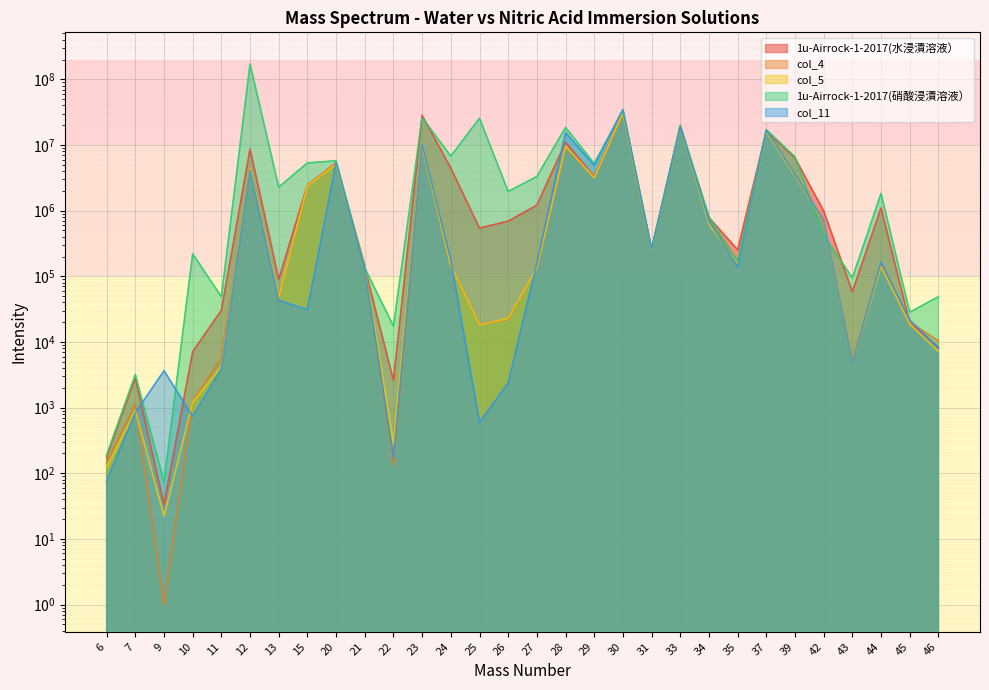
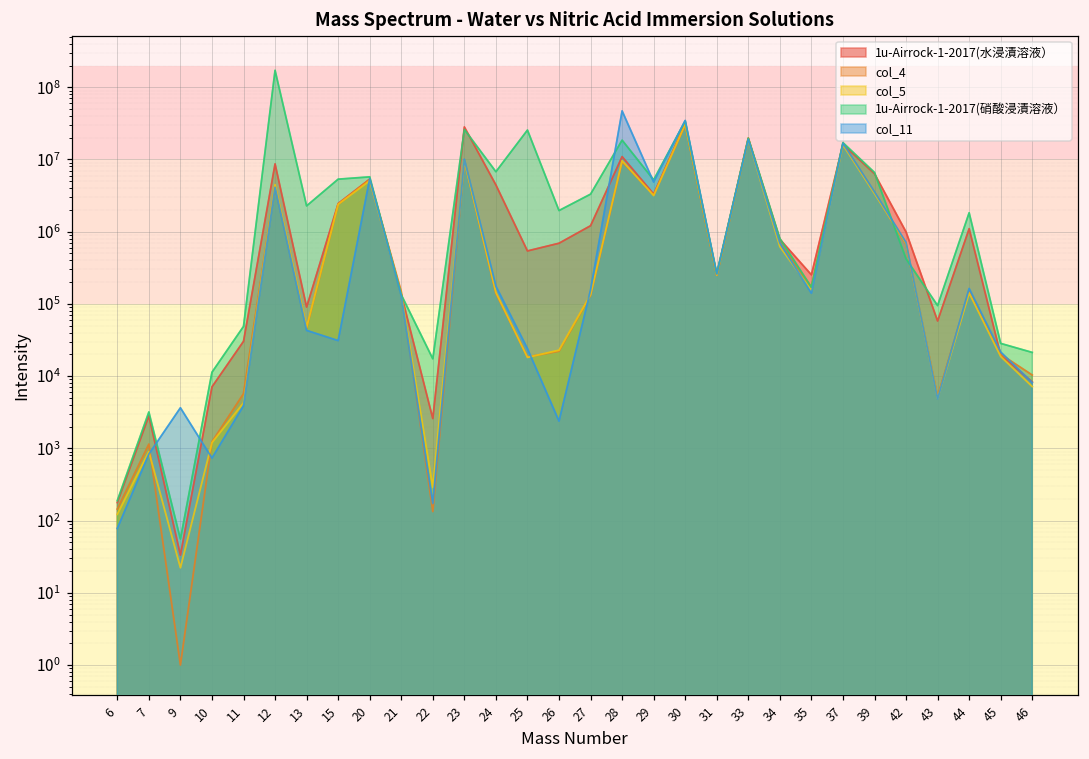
1u-Airrock-1-2017(硝酸浸漬溶液）, 9: 70 -> 60
1u-Airrock-1-2017(硝酸浸漬溶液）, 10: 220000 -> 11000
col_11, 25: 600 -> 24000
col_11, 28: 15000000 -> 50000000
1u-Airrock-1-2017(硝酸浸漬溶液）, 46: 50000 -> 21000
